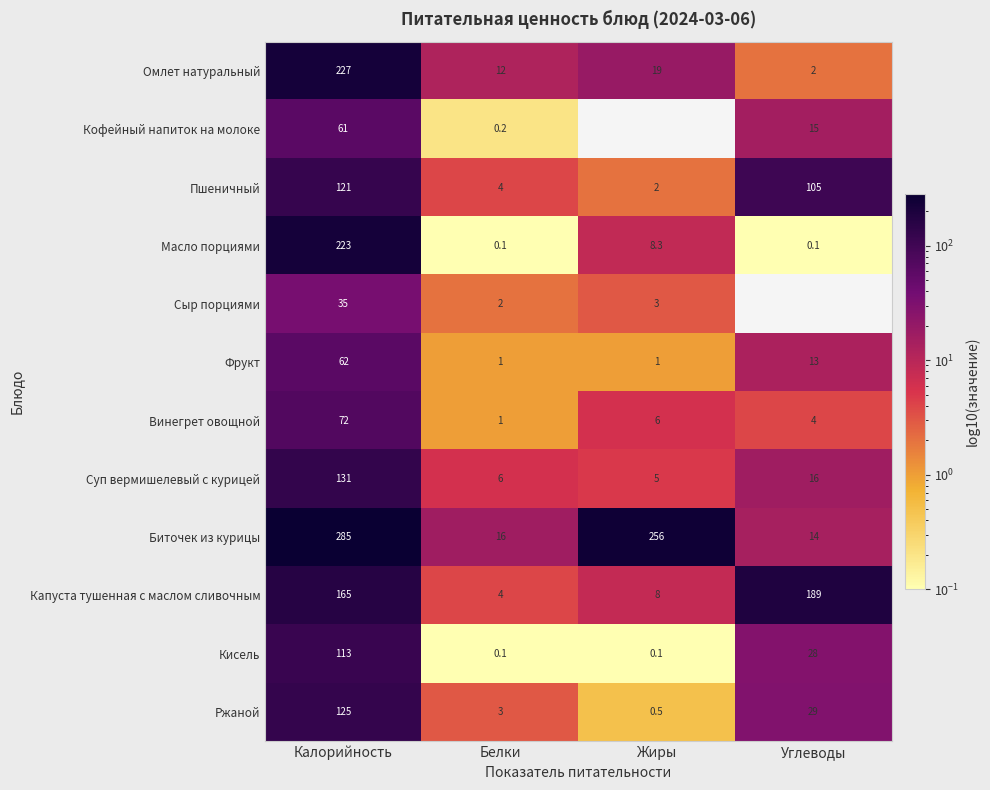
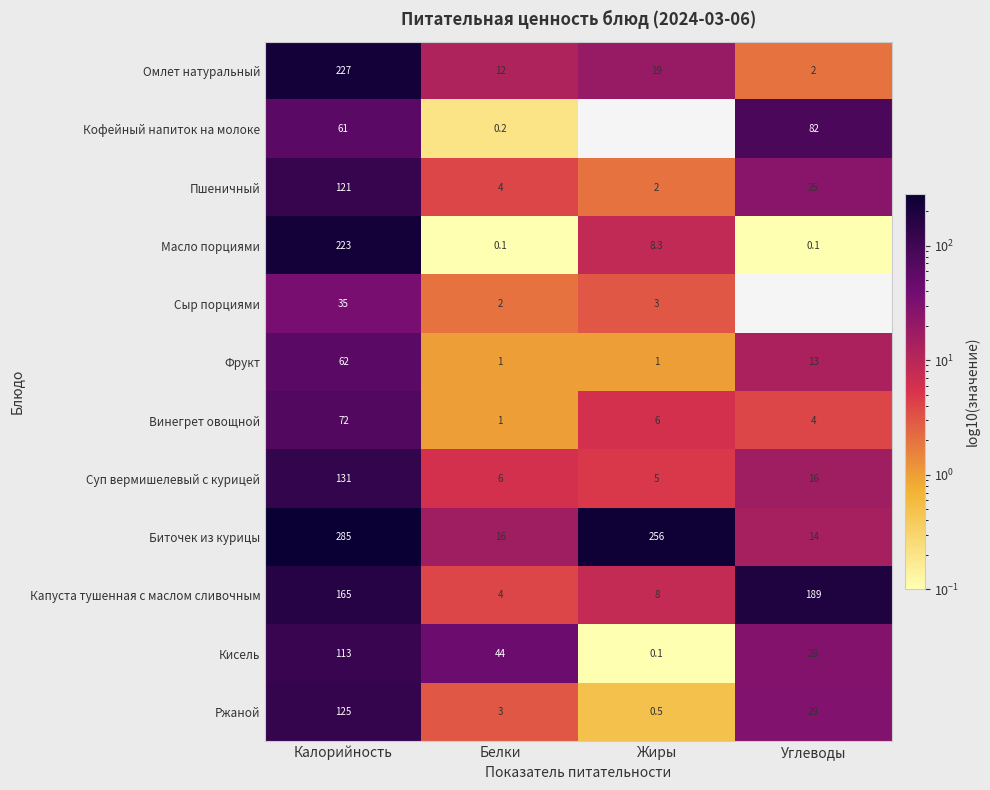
Кофейный напиток на молоке, Углеводы: 15 -> 82
Пшеничный, Углеводы: 105 -> 25
Кисель, Белки: 0.1 -> 44
